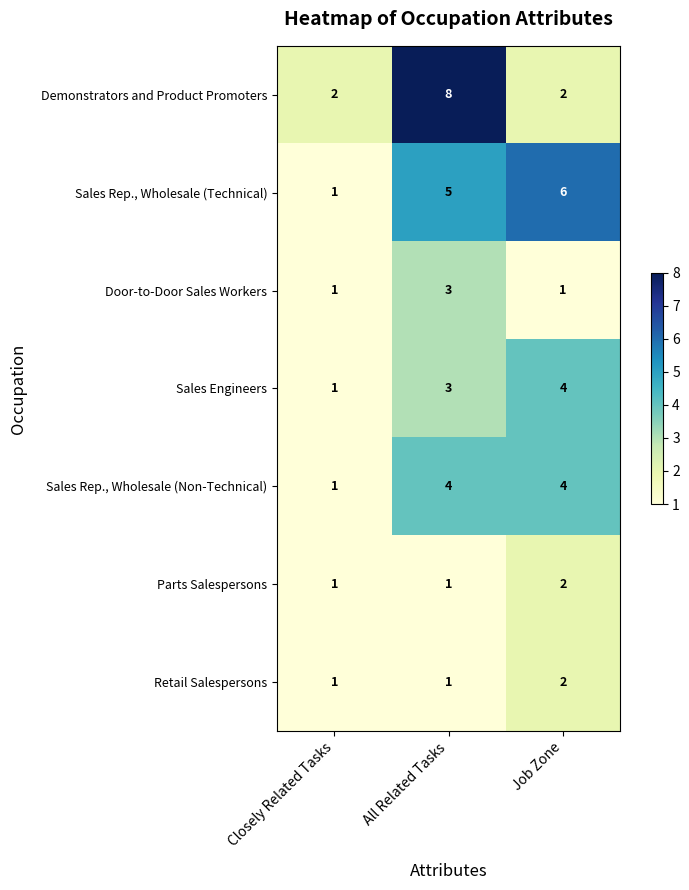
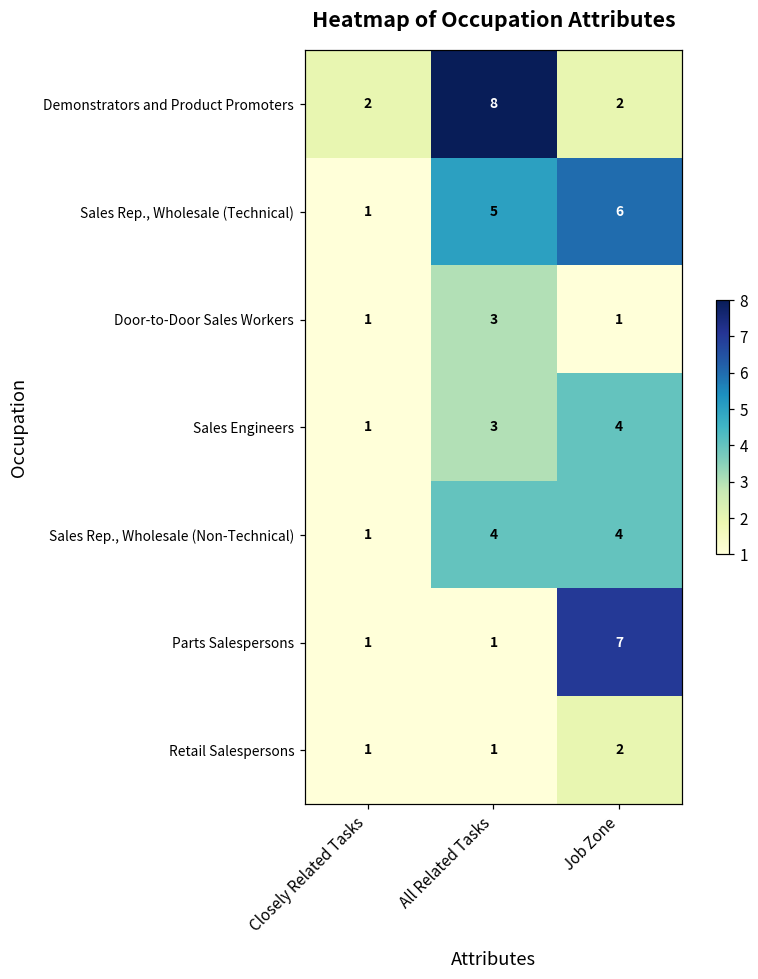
Parts Salespersons, Job Zone: 2 -> 7
